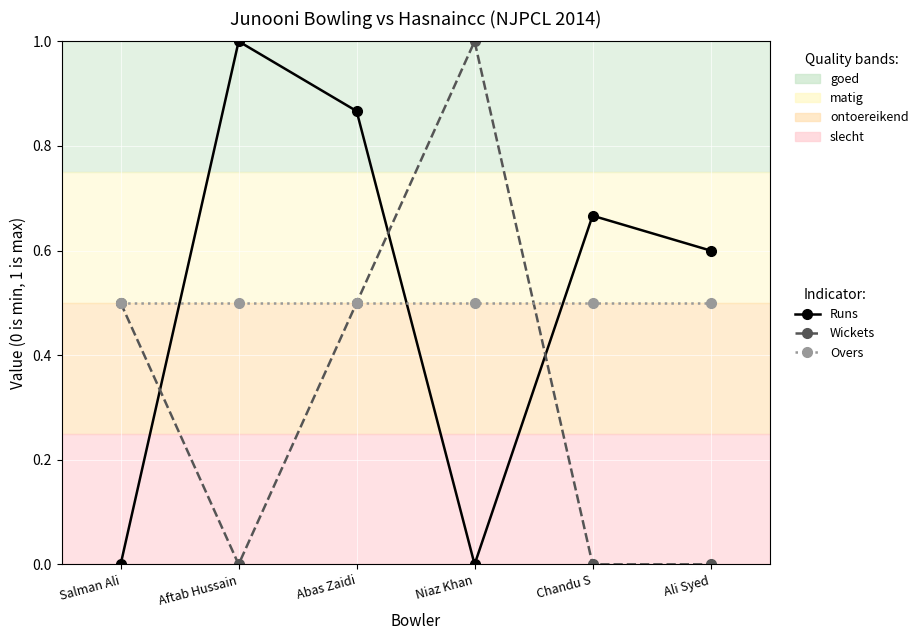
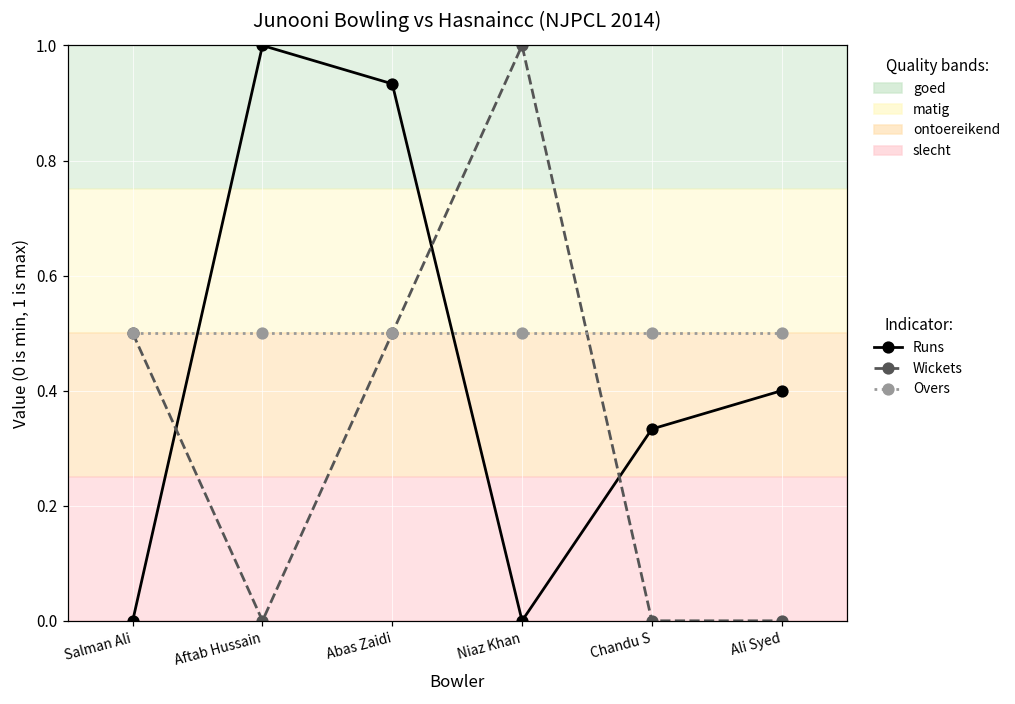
Runs, Abas Zaidi: 0.87 -> 0.93
Runs, Chandu S: 0.67 -> 0.33
Runs, Ali Syed: 0.60 -> 0.40
